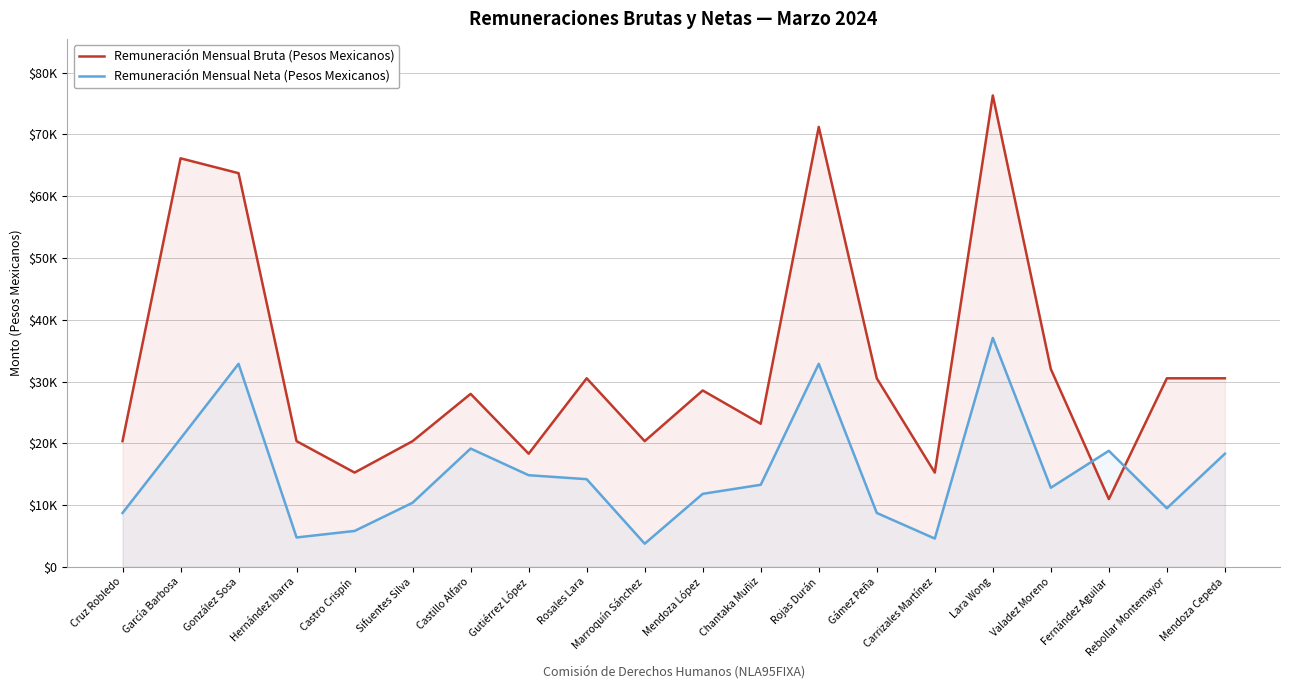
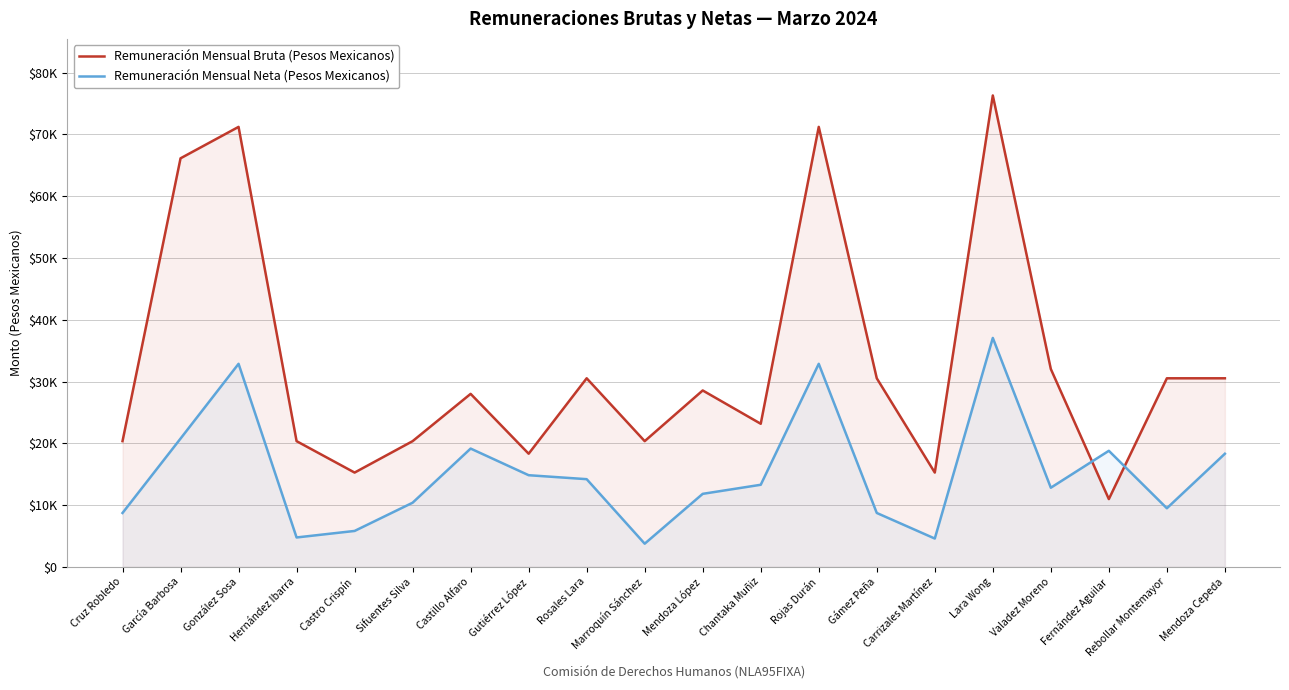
Remuneración Mensual Bruta (Pesos Mexicanos), González Sosa: $64000 -> $71000
